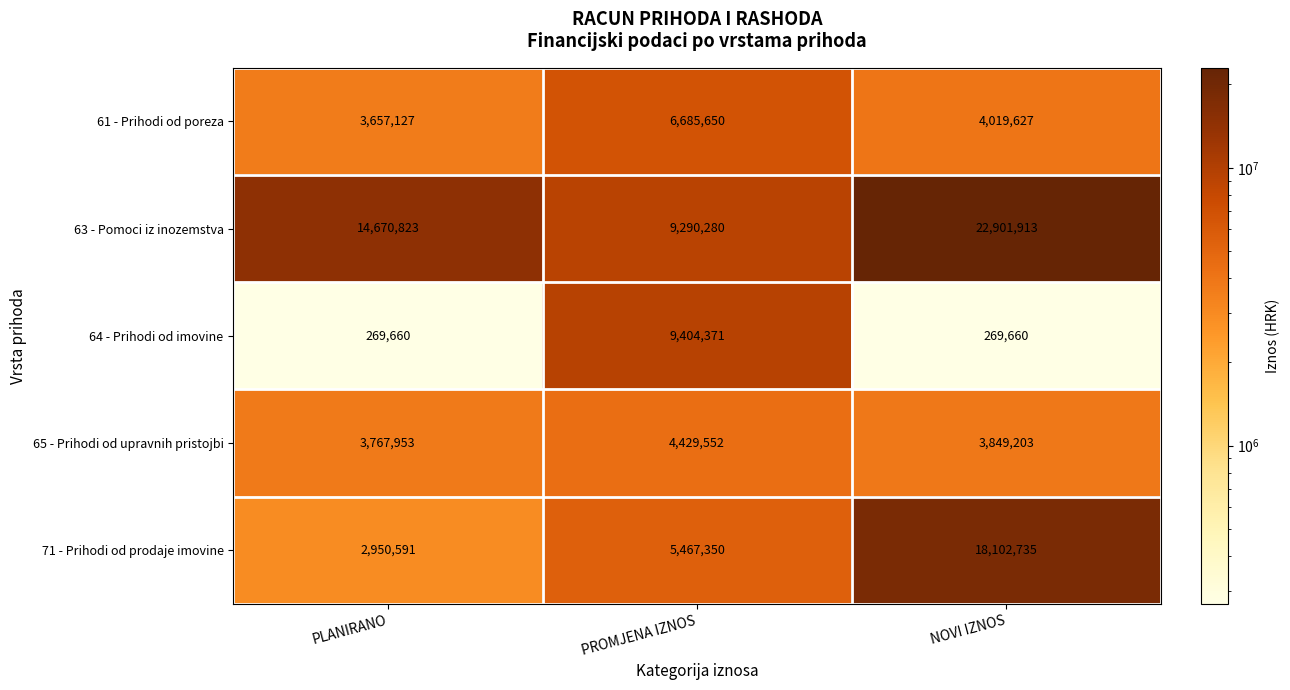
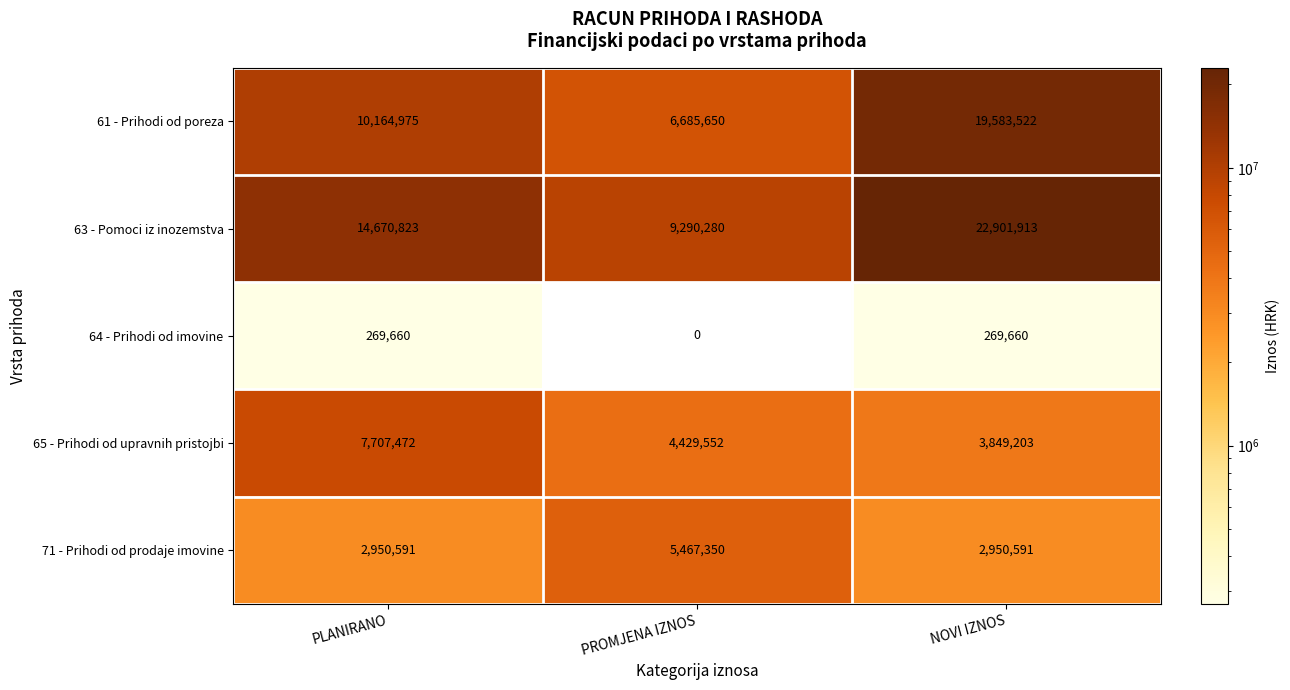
61 - Prihodi od poreza, PLANIRANO: 3,657,127 -> 10,164,975
61 - Prihodi od poreza, NOVI IZNOS: 4,019,627 -> 19,583,522
64 - Prihodi od imovine, PROMJENA IZNOS: 9,404,371 -> 0
65 - Prihodi od upravnih pristojbi, PLANIRANO: 3,767,953 -> 7,707,472
71 - Prihodi od prodaje imovine, NOVI IZNOS: 18,102,735 -> 2,950,591
